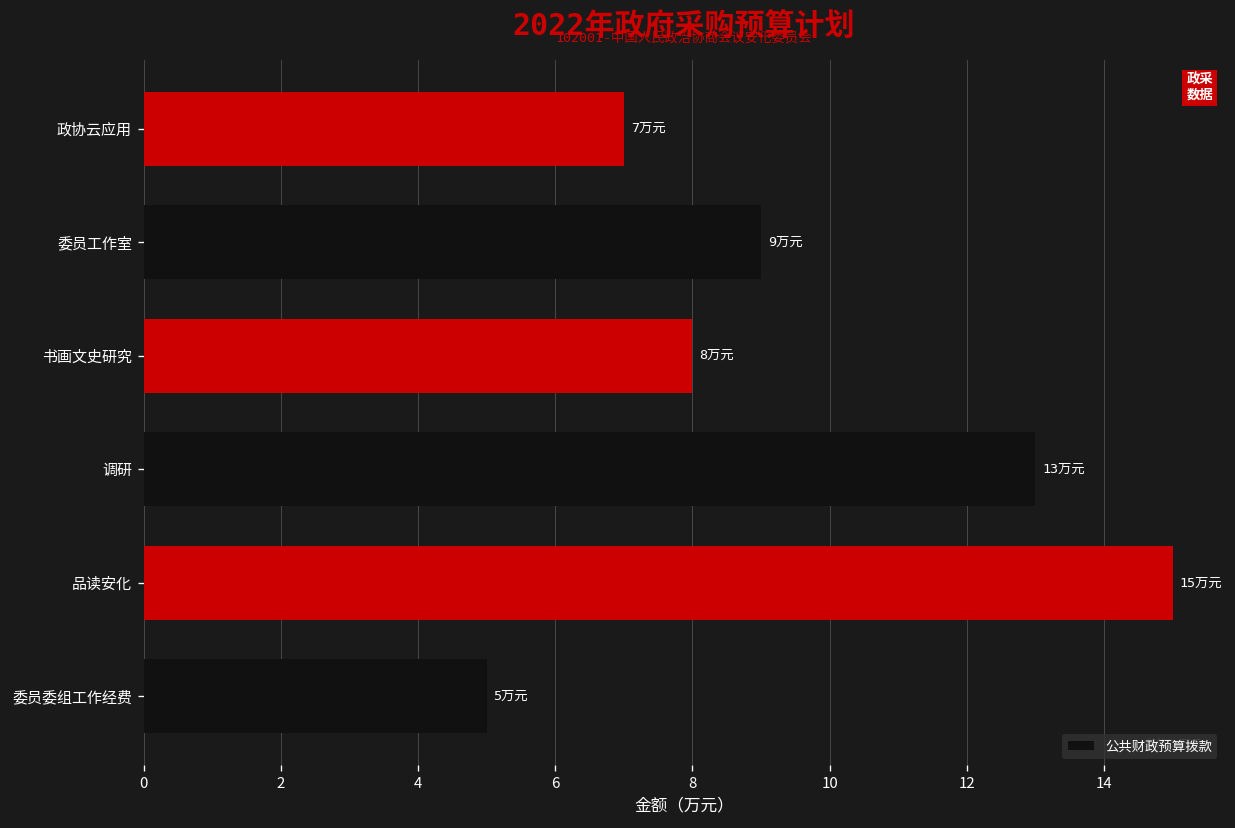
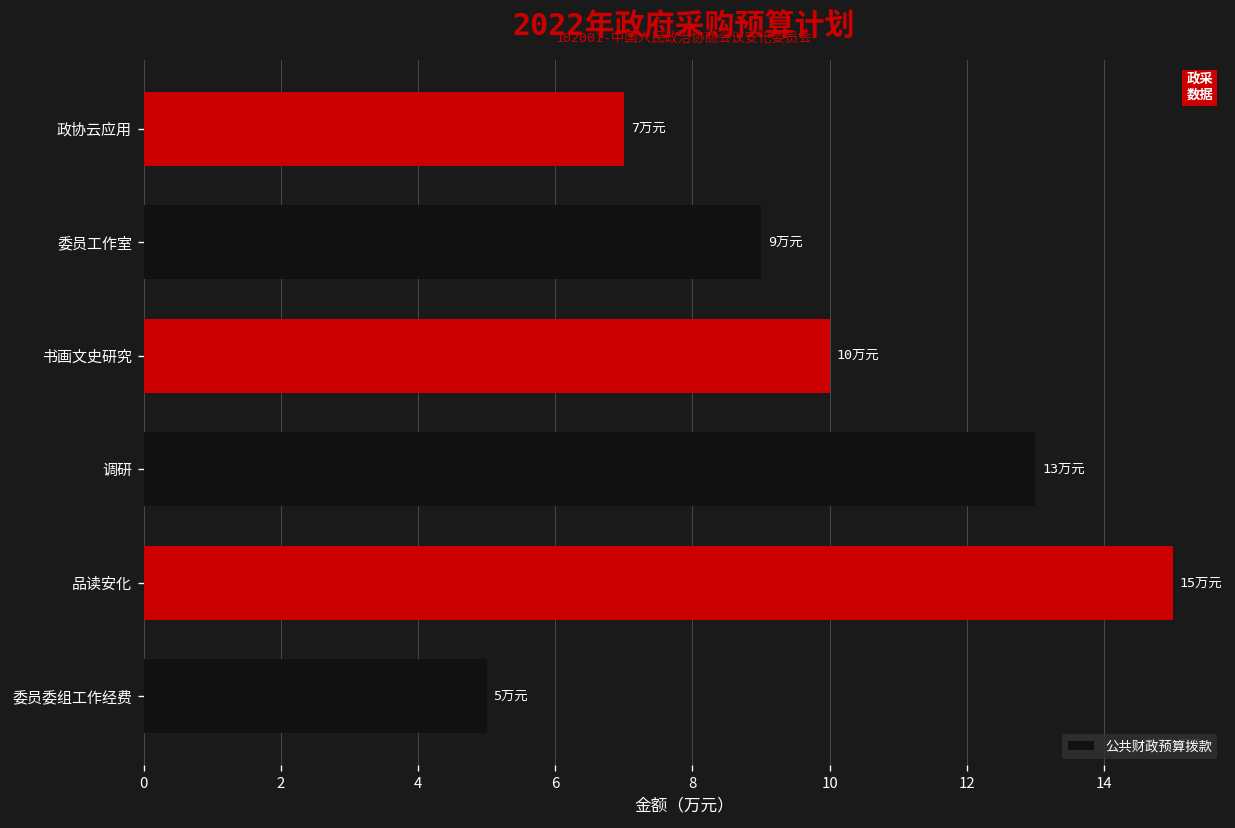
书画文史研究: 8 -> 10
